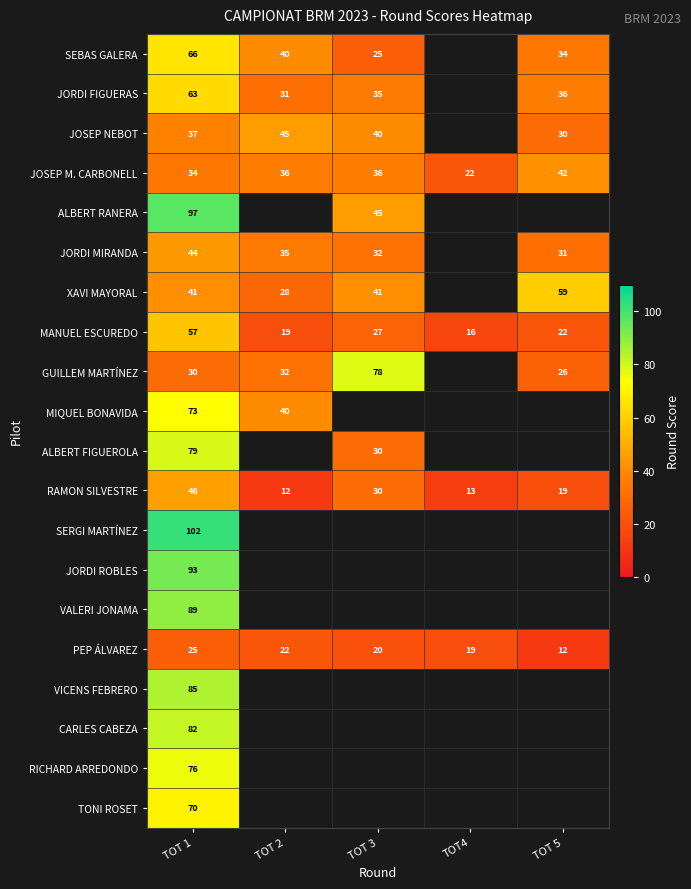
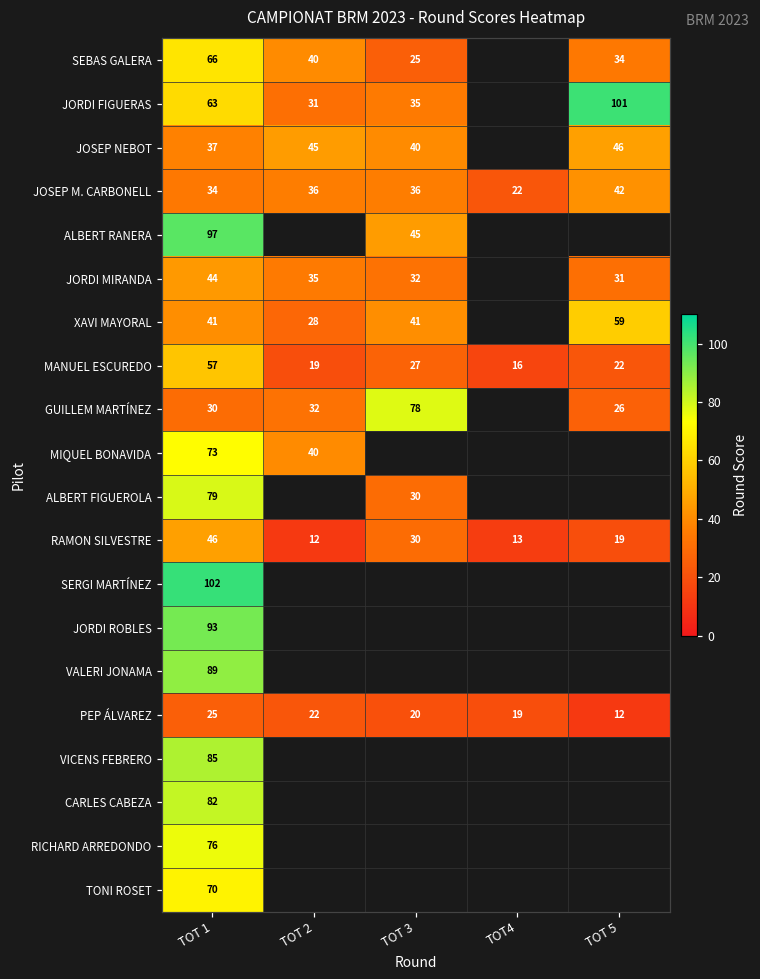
JORDI FIGUERAS, TOT 5: 36 -> 101
JOSEP NEBOT, TOT 5: 30 -> 46
